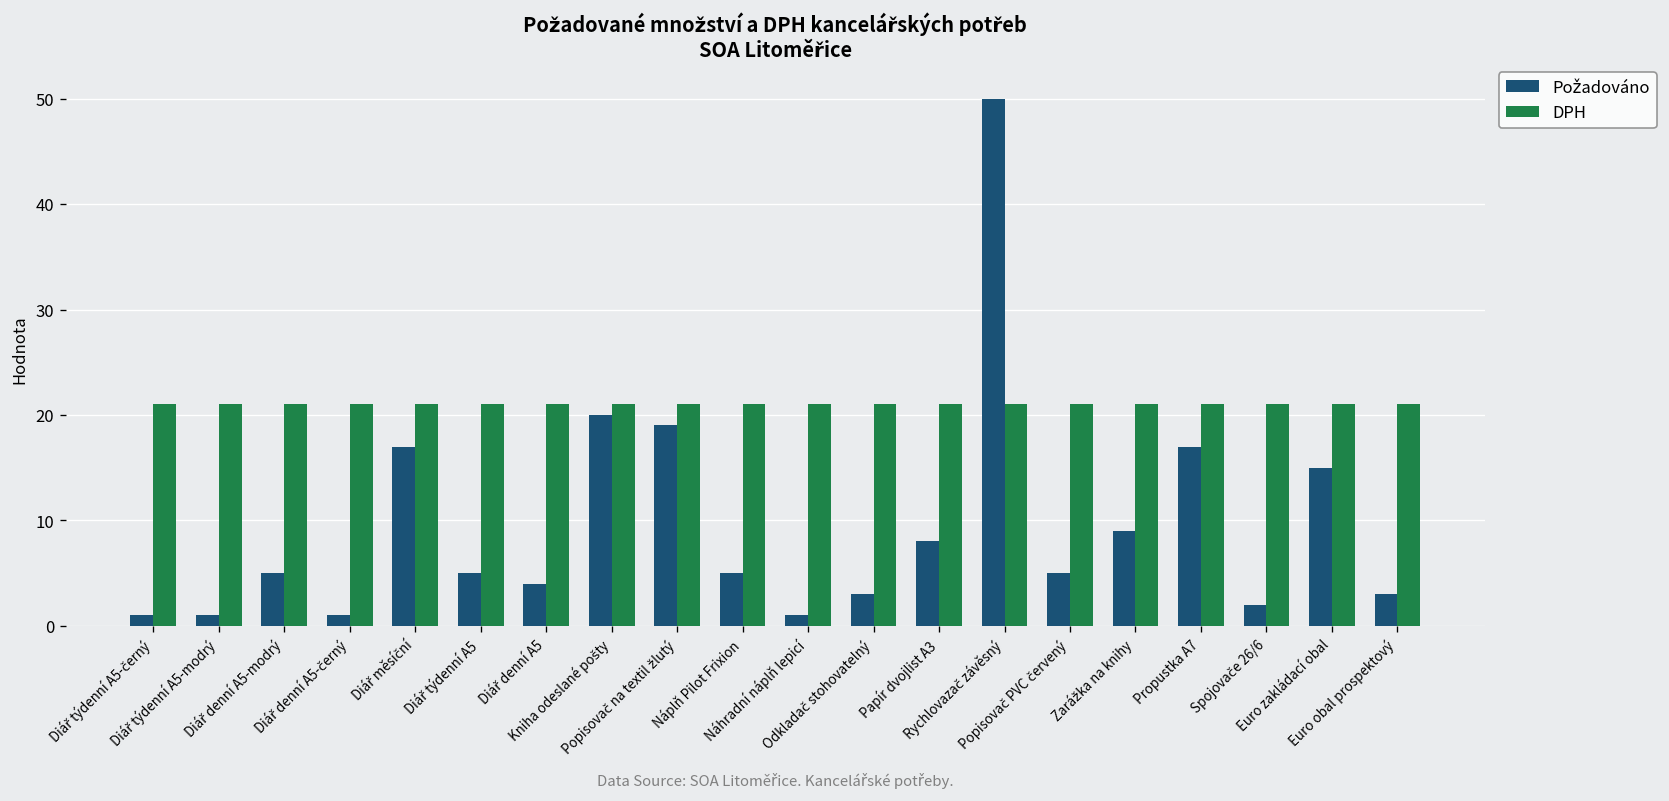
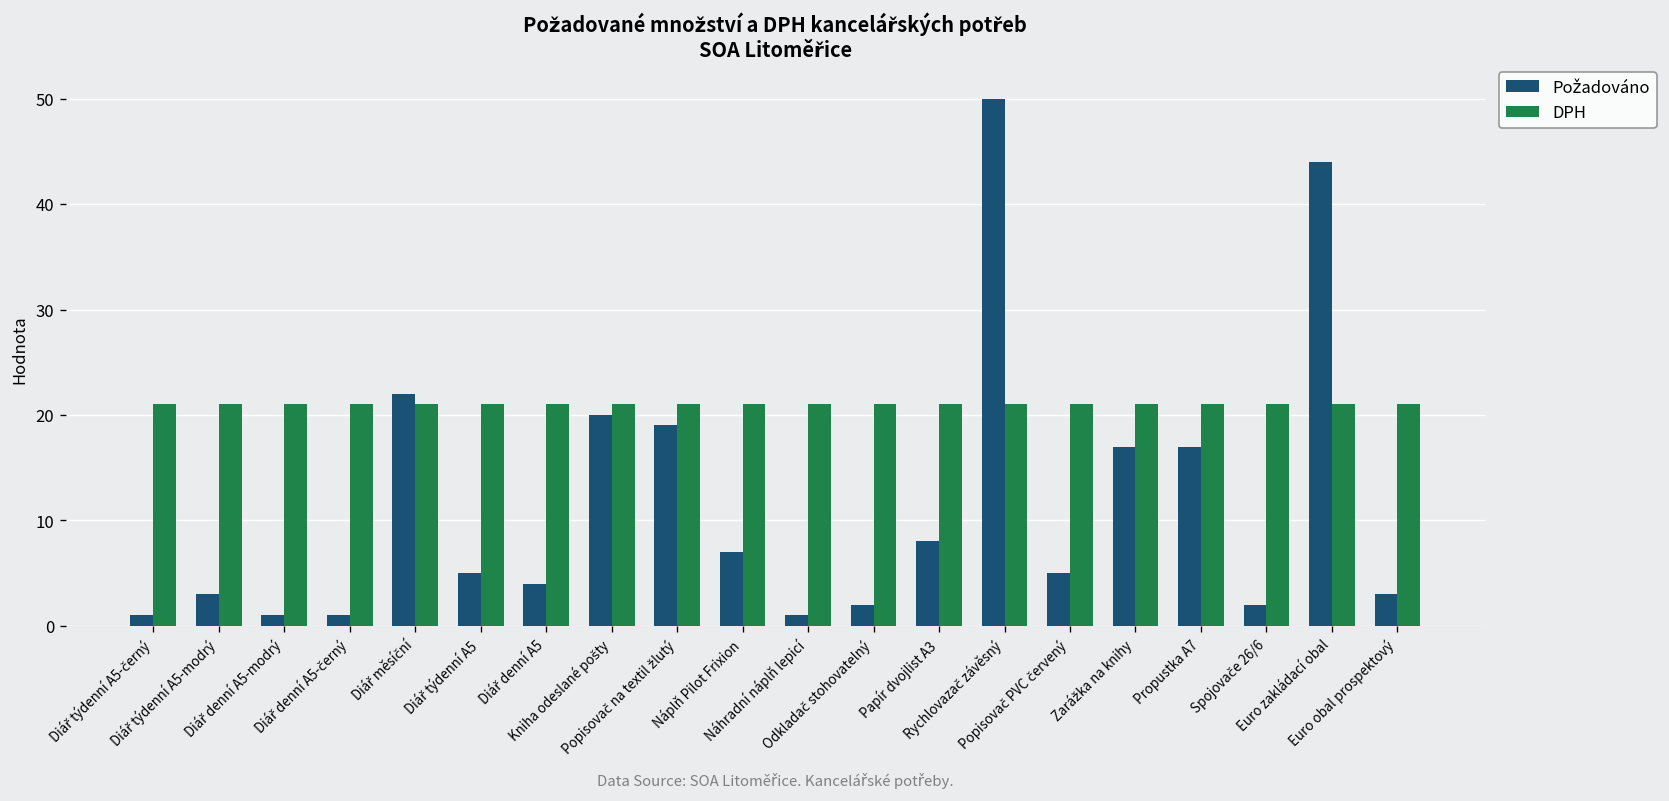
Požadováno, Diář týdenní A5-modrý: 1 -> 3
Požadováno, Diář denní A5-modrý: 5 -> 1
Požadováno, Diář měsíční: 17 -> 22
Požadováno, Náplň Pilot Frixion: 5 -> 7
Požadováno, Odkladač stohovatelný: 3 -> 2
Požadováno, Zarážka na knihy: 9 -> 17
Požadováno, Euro zakládací obal: 15 -> 44
